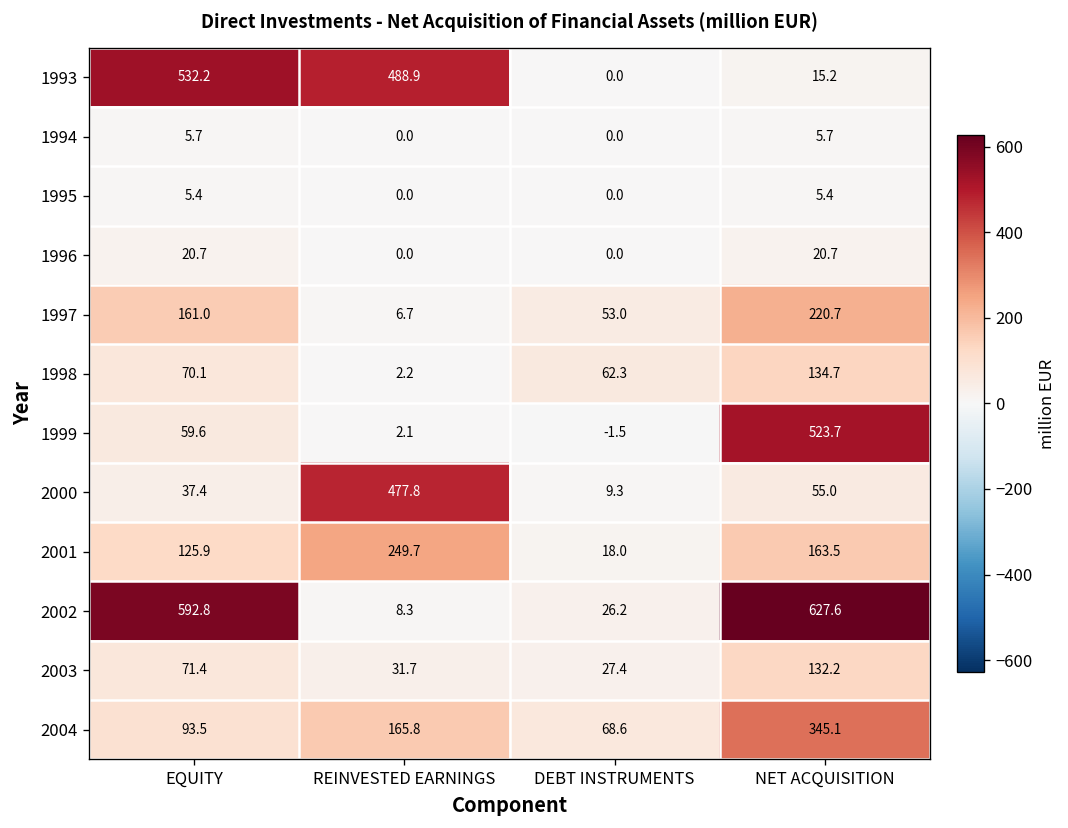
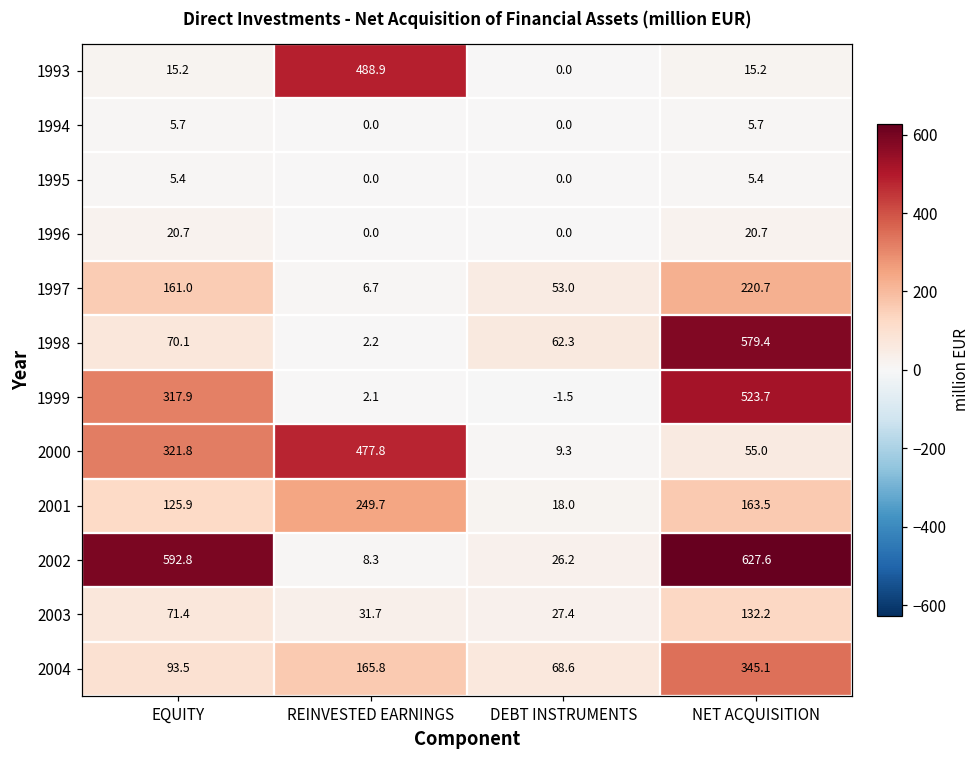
1993, EQUITY: 532.2 -> 15.2
1998, NET ACQUISITION: 134.7 -> 579.4
1999, EQUITY: 59.6 -> 317.9
2000, EQUITY: 37.4 -> 321.8
